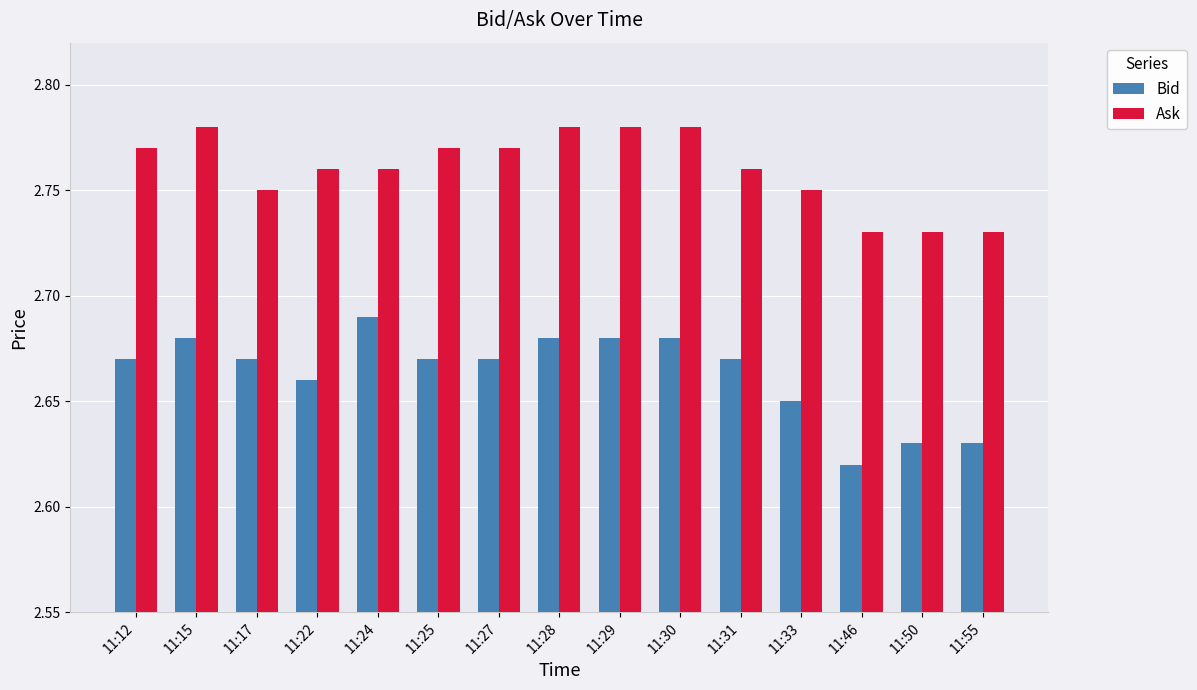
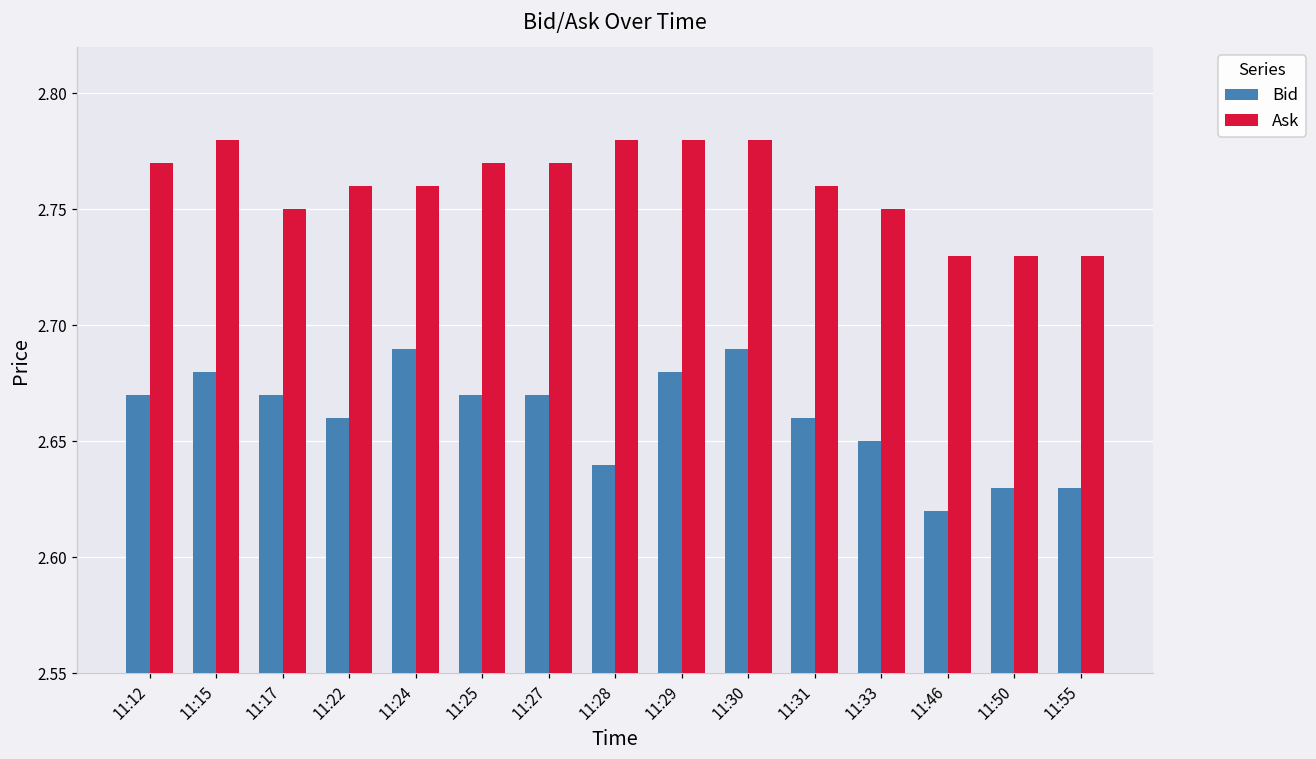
Bid, 11:28: 2.68 -> 2.64
Bid, 11:30: 2.68 -> 2.69
Bid, 11:31: 2.67 -> 2.66
